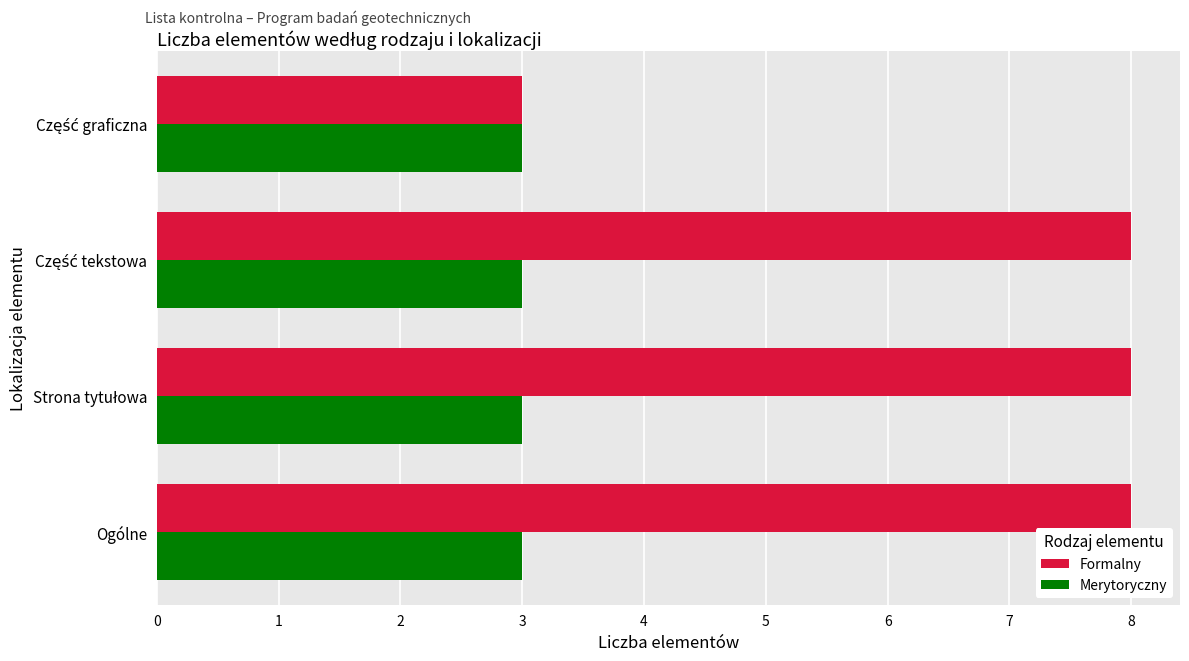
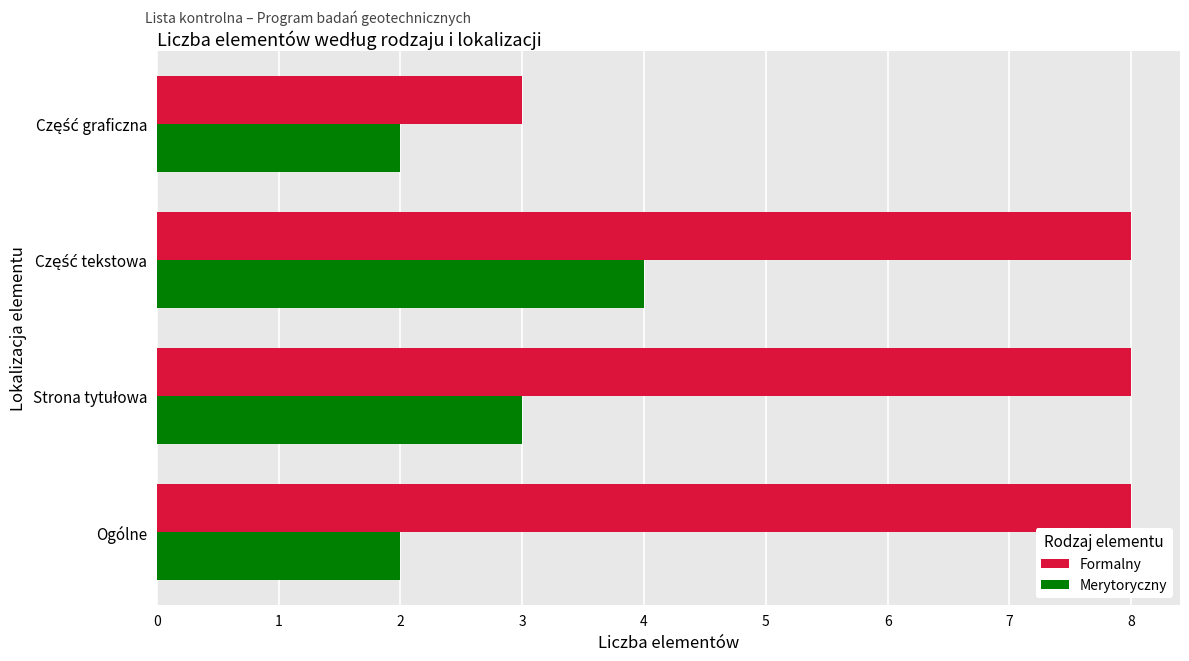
Merytoryczny, Część graficzna: 3 -> 2
Merytoryczny, Część tekstowa: 3 -> 4
Merytoryczny, Ogólne: 3 -> 2
